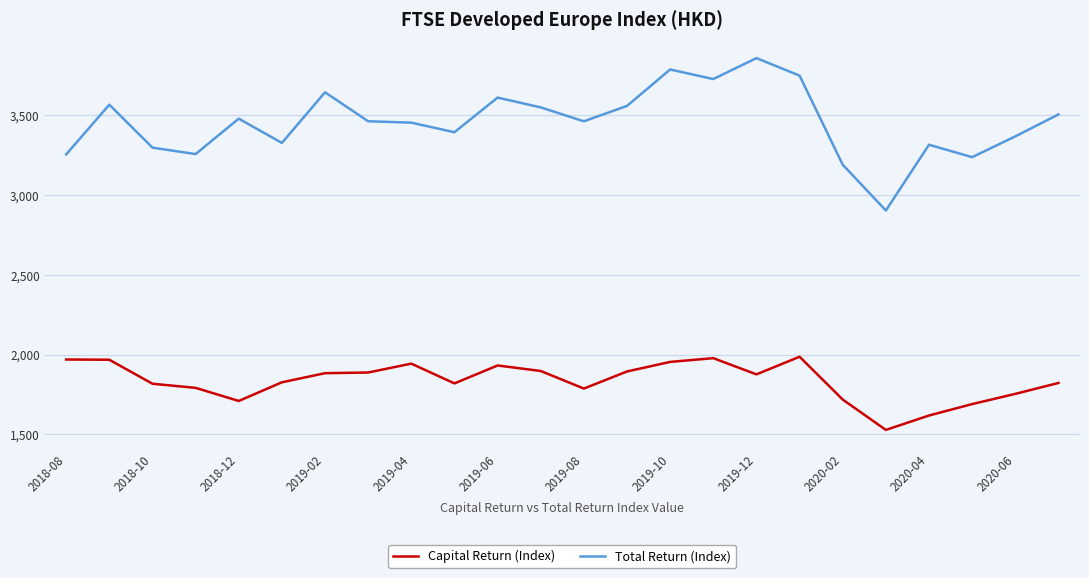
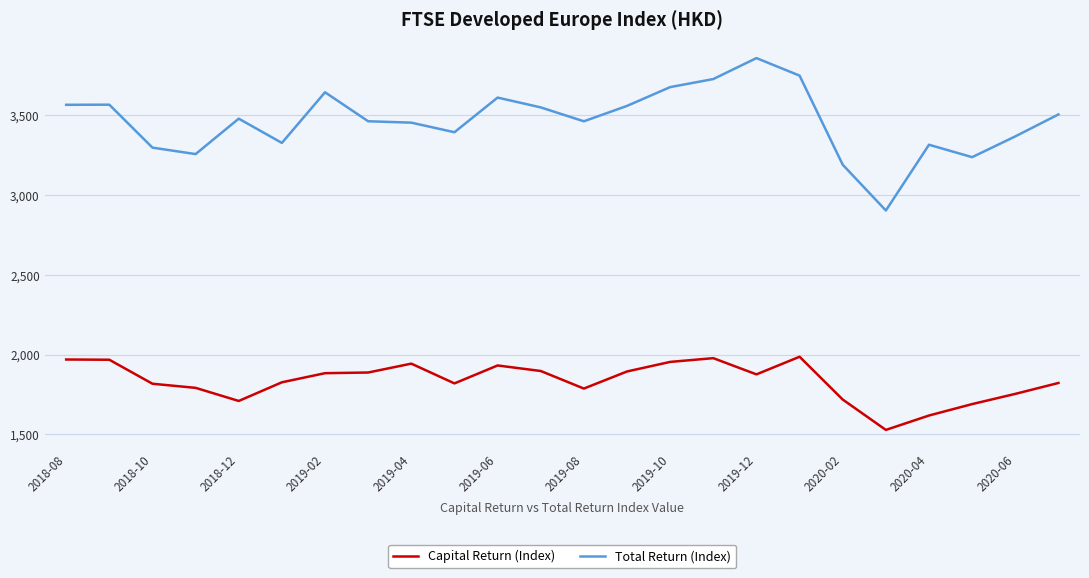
Total Return (Index), 2018-08: 3,250 -> 3,560
Total Return (Index), 2019-10: 3,790 -> 3,680
